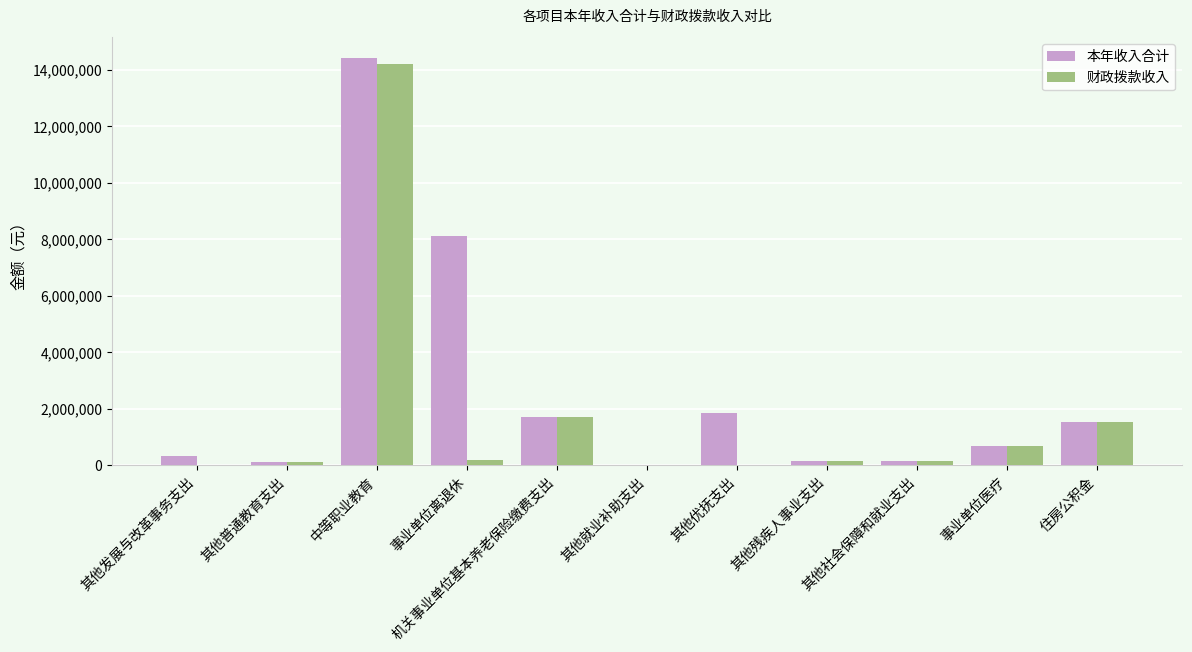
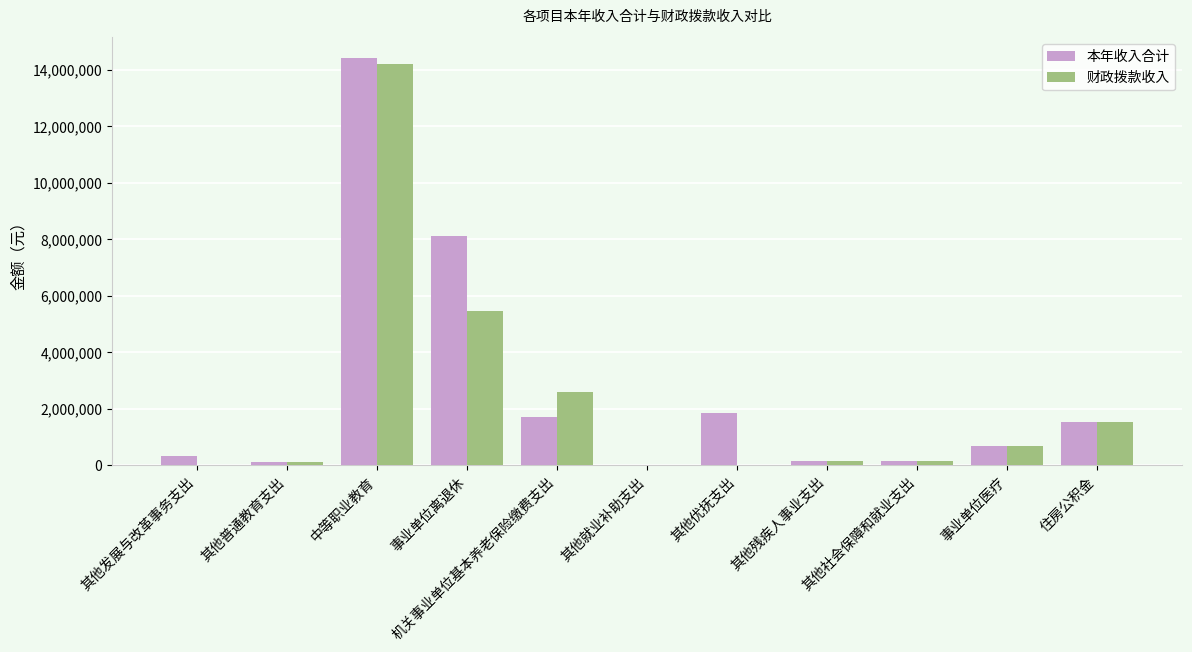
财政拨款收入, 事业单位离退休: 200,000 -> 5,500,000
财政拨款收入, 机关事业单位基本养老保险缴费支出: 1,700,000 -> 2,600,000
